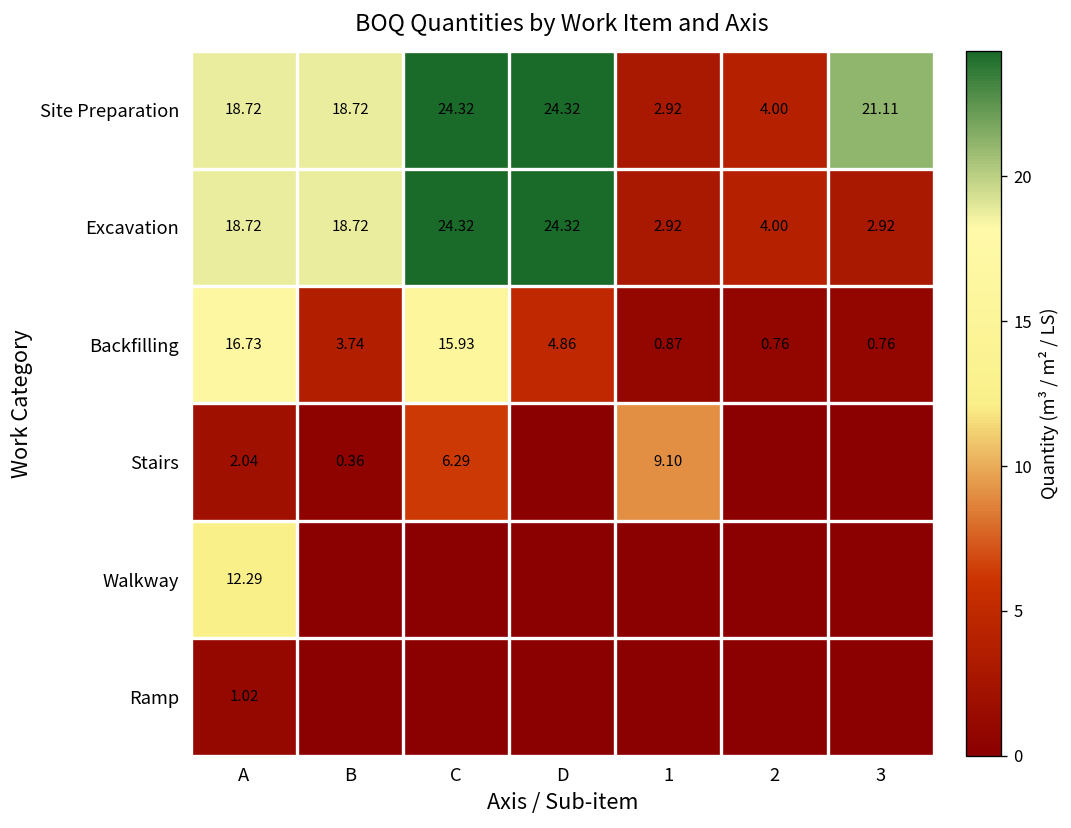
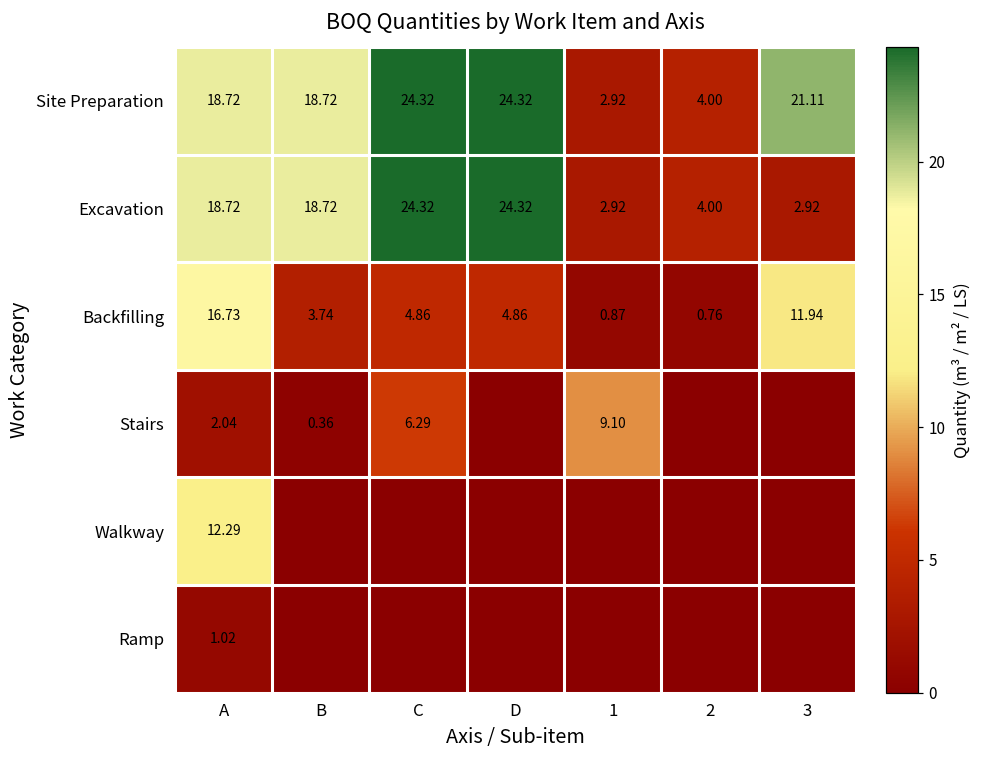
Backfilling, C: 15.93 -> 4.86
Backfilling, 3: 0.76 -> 11.94
